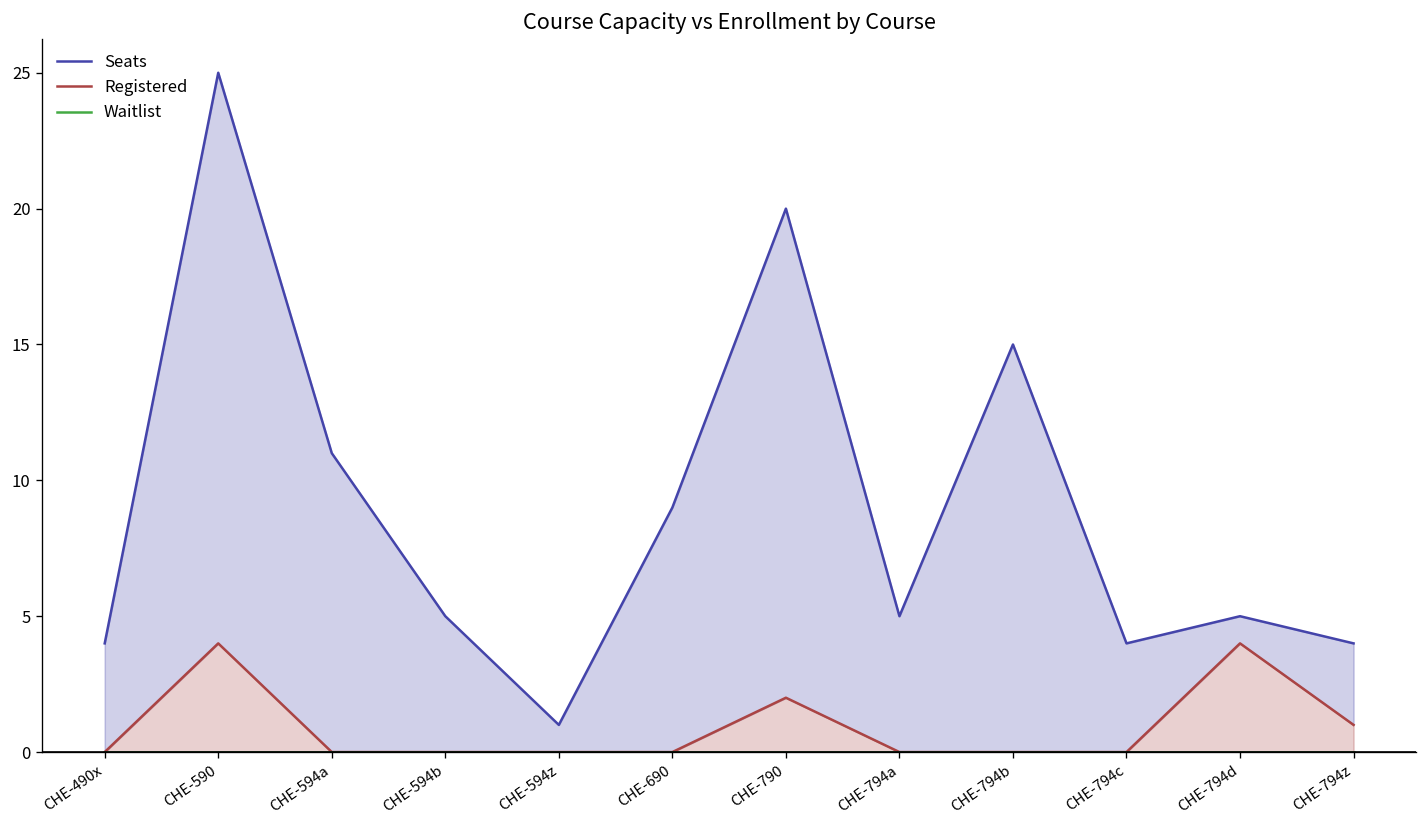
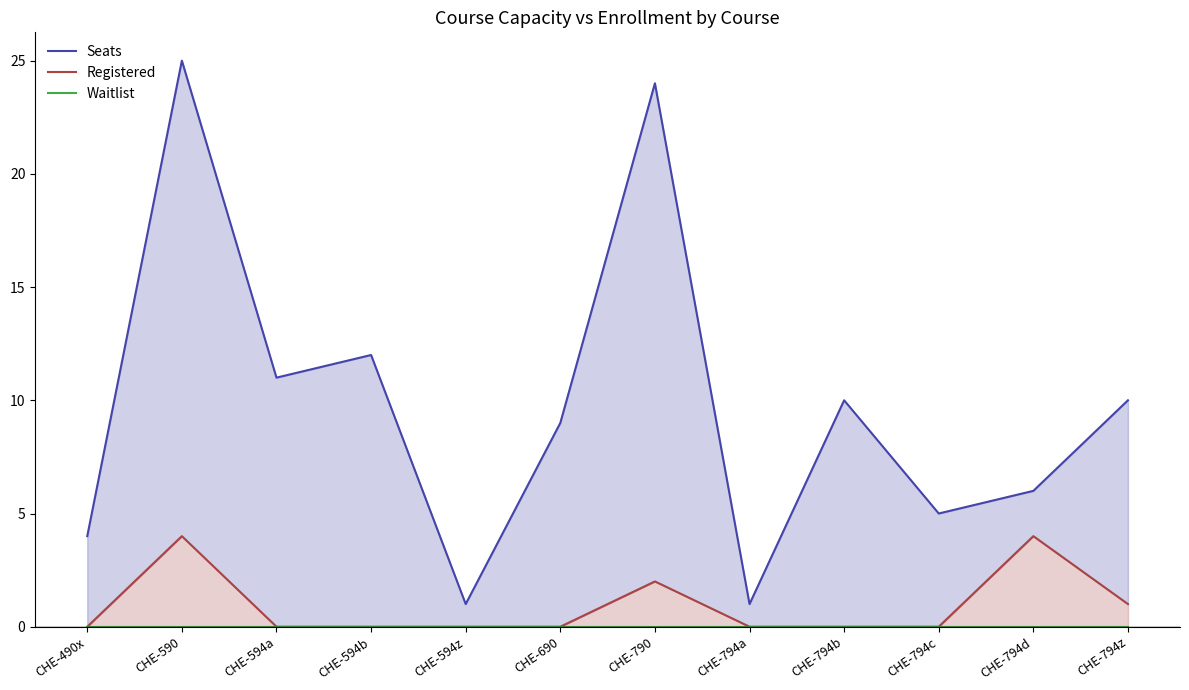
Seats, CHE-594b: 5 -> 12
Seats, CHE-790: 20 -> 24
Seats, CHE-794a: 5 -> 1
Seats, CHE-794b: 15 -> 10
Seats, CHE-794c: 4 -> 5
Seats, CHE-794d: 5 -> 6
Seats, CHE-794z: 4 -> 10
